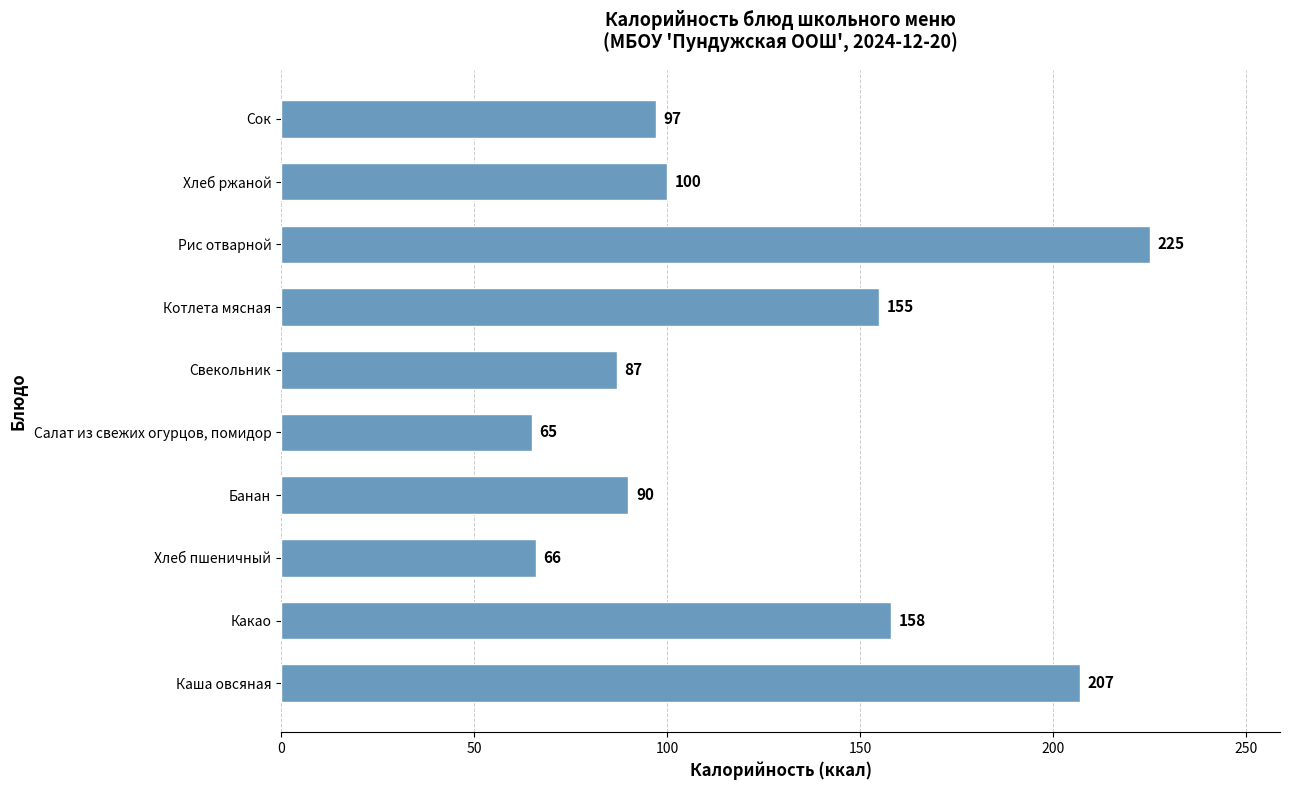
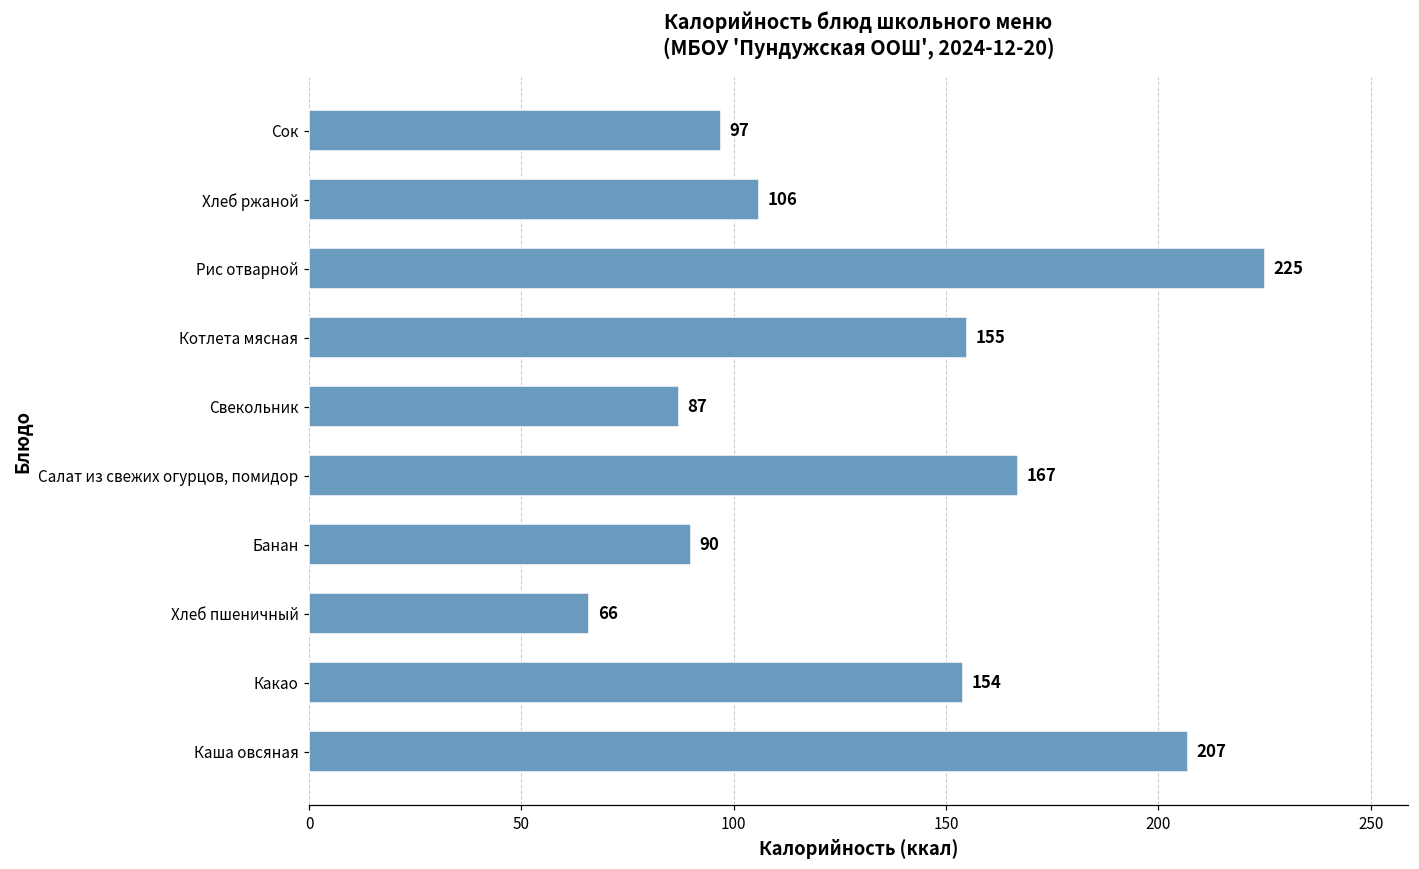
Хлеб ржаной: 100 -> 106
Салат из свежих огурцов, помидор: 65 -> 167
Какао: 158 -> 154
